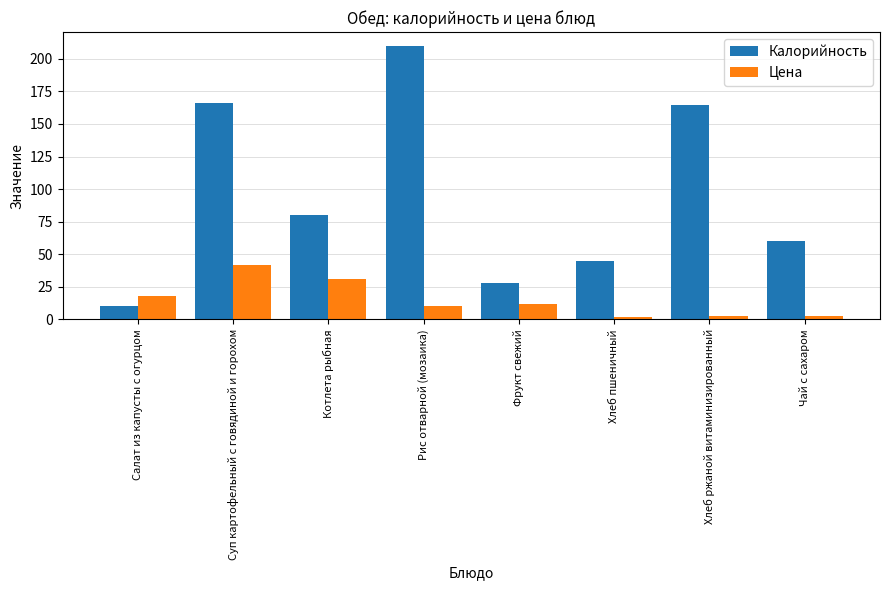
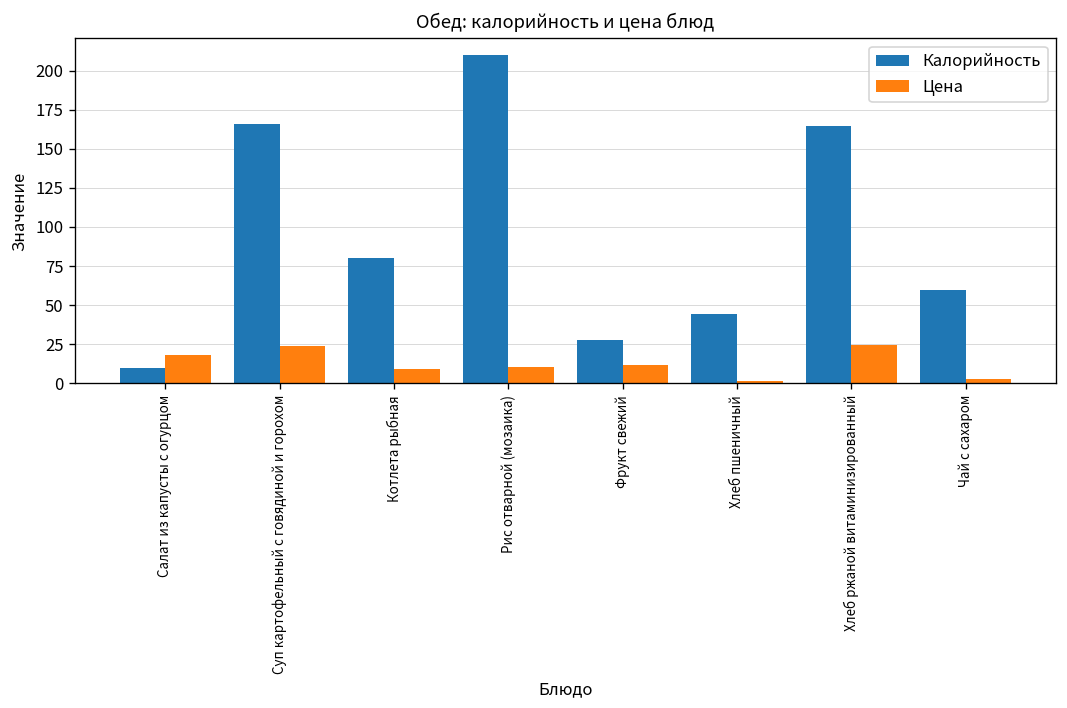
Цена, Суп картофельный с говядиной и горохом: 42 -> 24
Цена, Котлета рыбная: 31 -> 9
Цена, Хлеб ржаной витаминизированный: 3 -> 25
